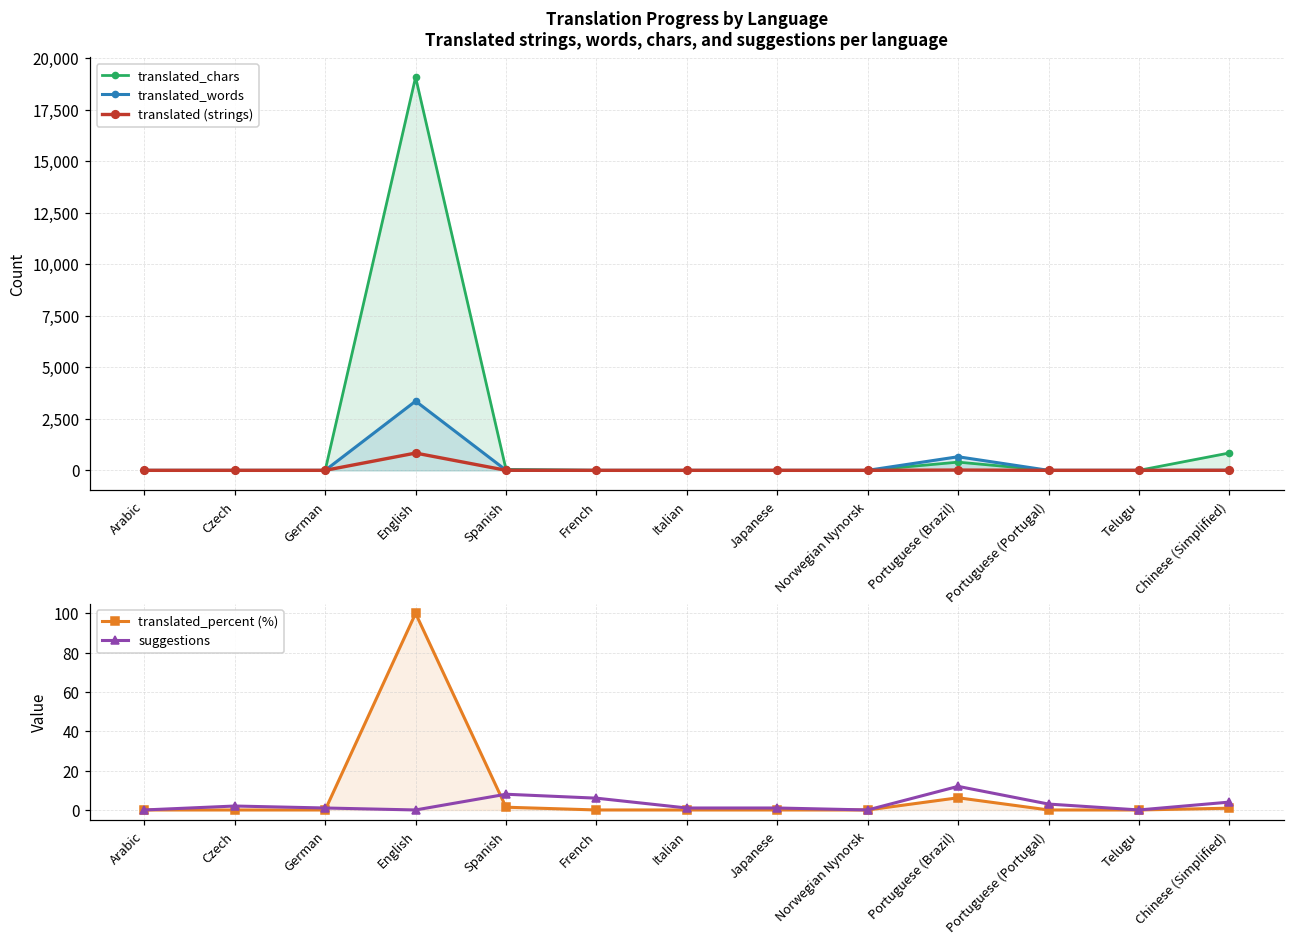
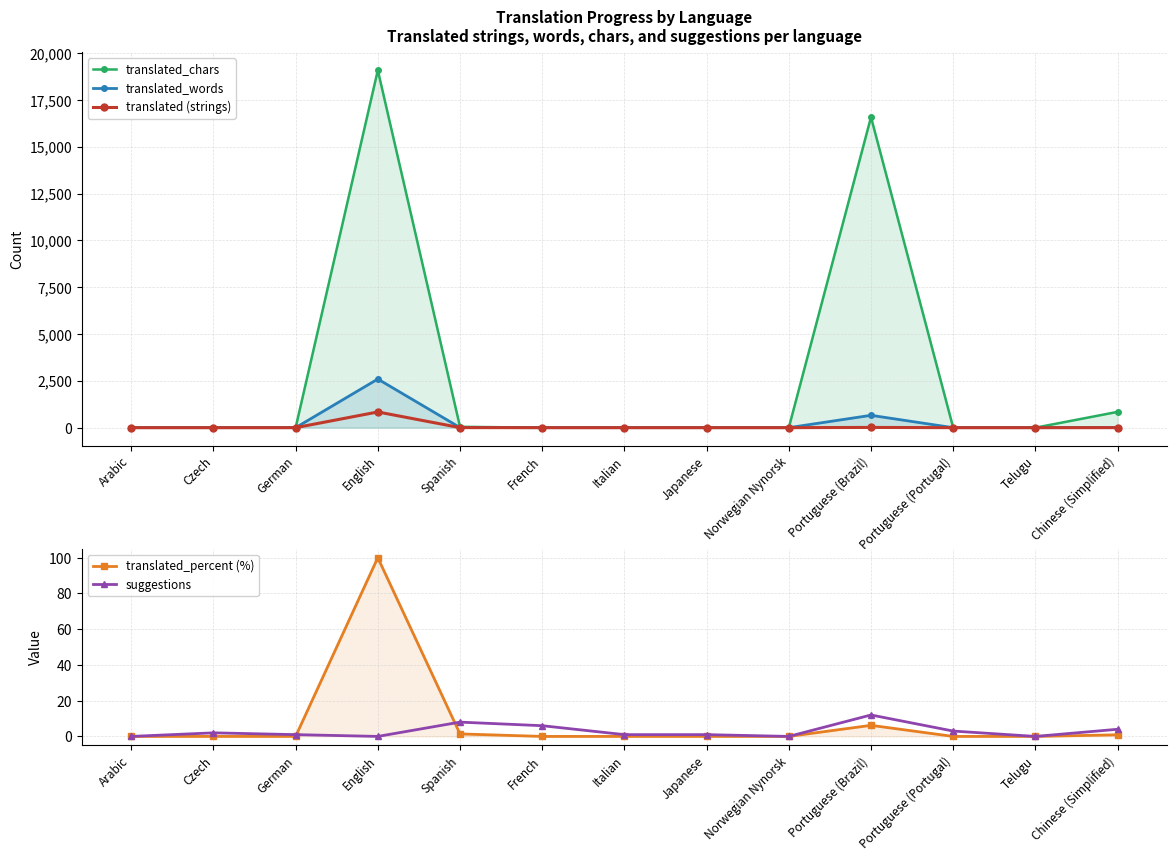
Translation Progress by Language Translated strings, words, chars, and suggestions per language, translated_words, English: 3,400 -> 2,600
Translation Progress by Language Translated strings, words, chars, and suggestions per language, translated_chars, Portuguese (Brazil): 400 -> 16,600
